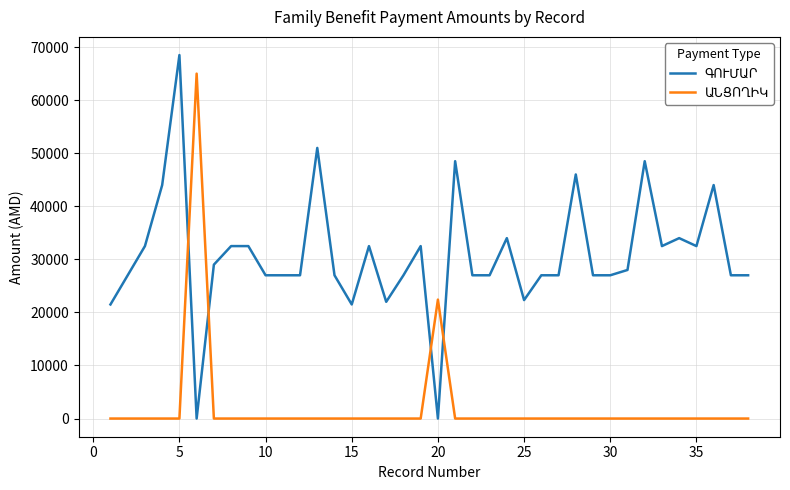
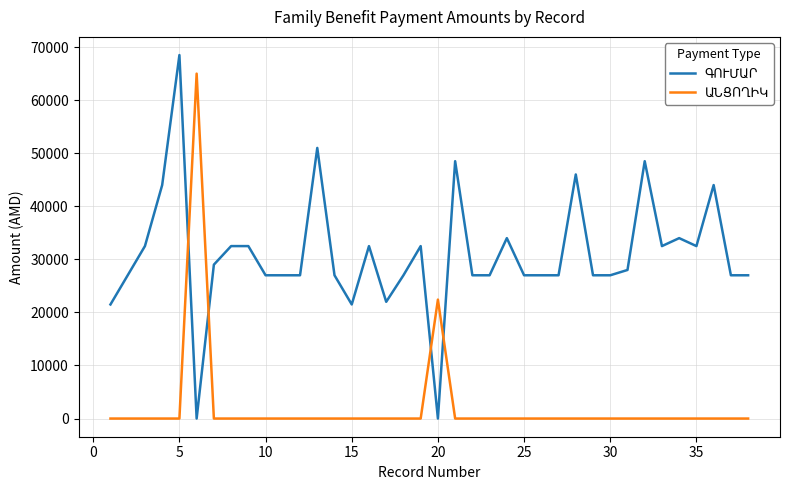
ԳՈՒՄԱՐ, 25: 22000 -> 27000
